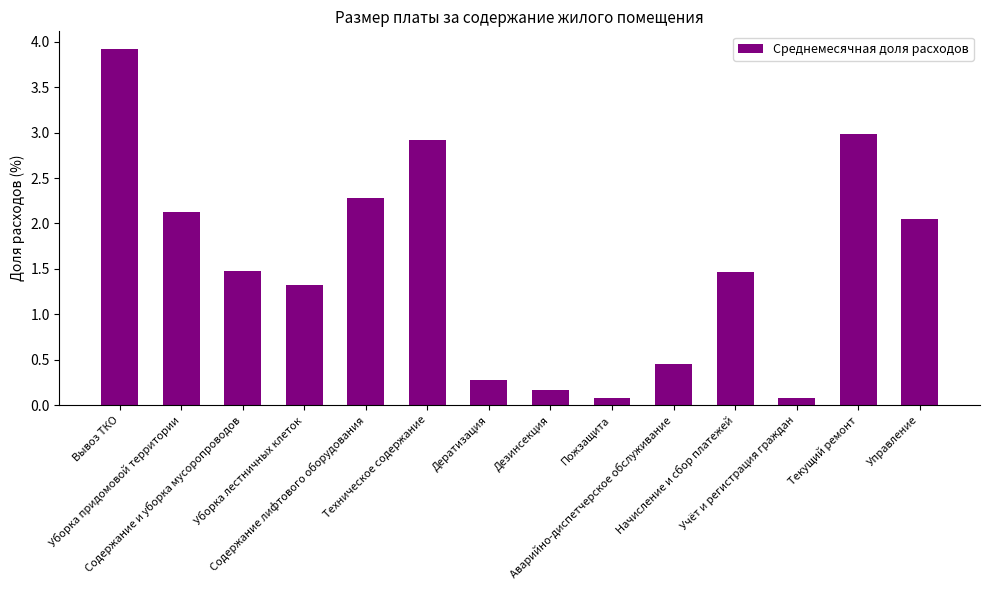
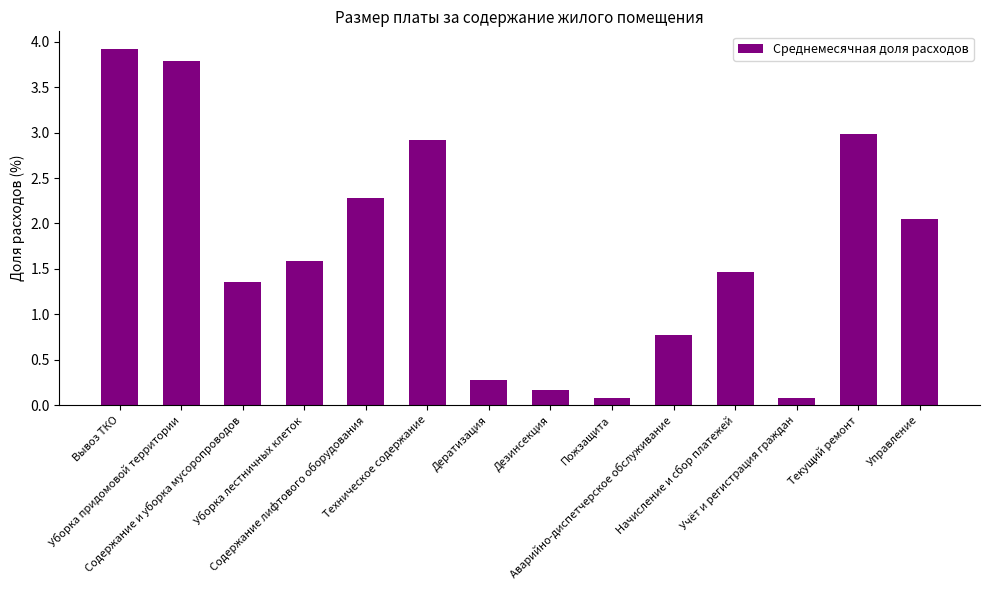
Уборка придомовой территории: 2.1 -> 3.8
Содержание и уборка мусоропроводов: 1.5 -> 1.4
Уборка лестничных клеток: 1.3 -> 1.6
Аварийно-диспетчерское обслуживание: 0.5 -> 0.8
